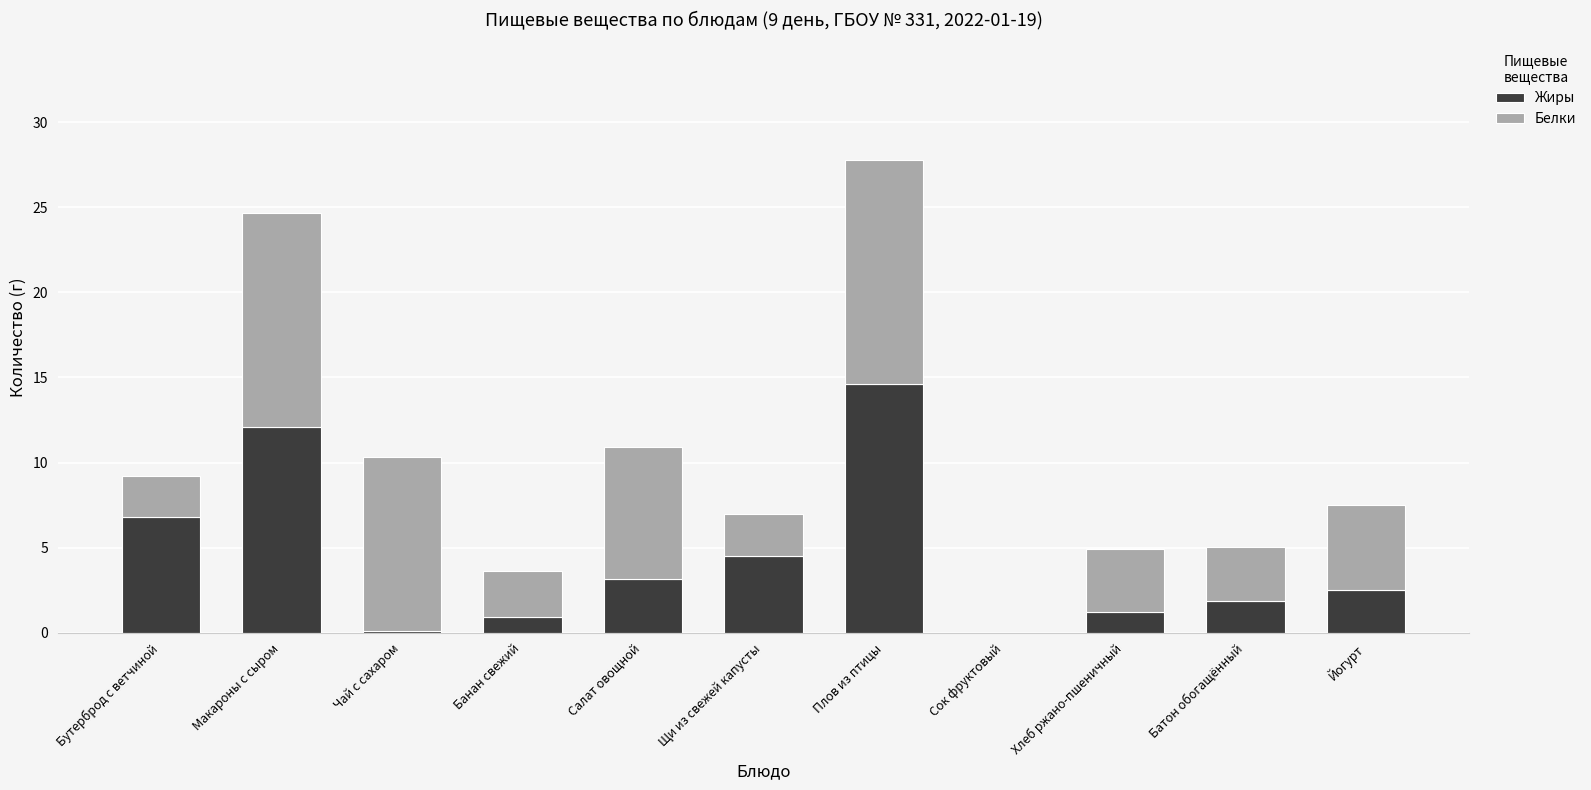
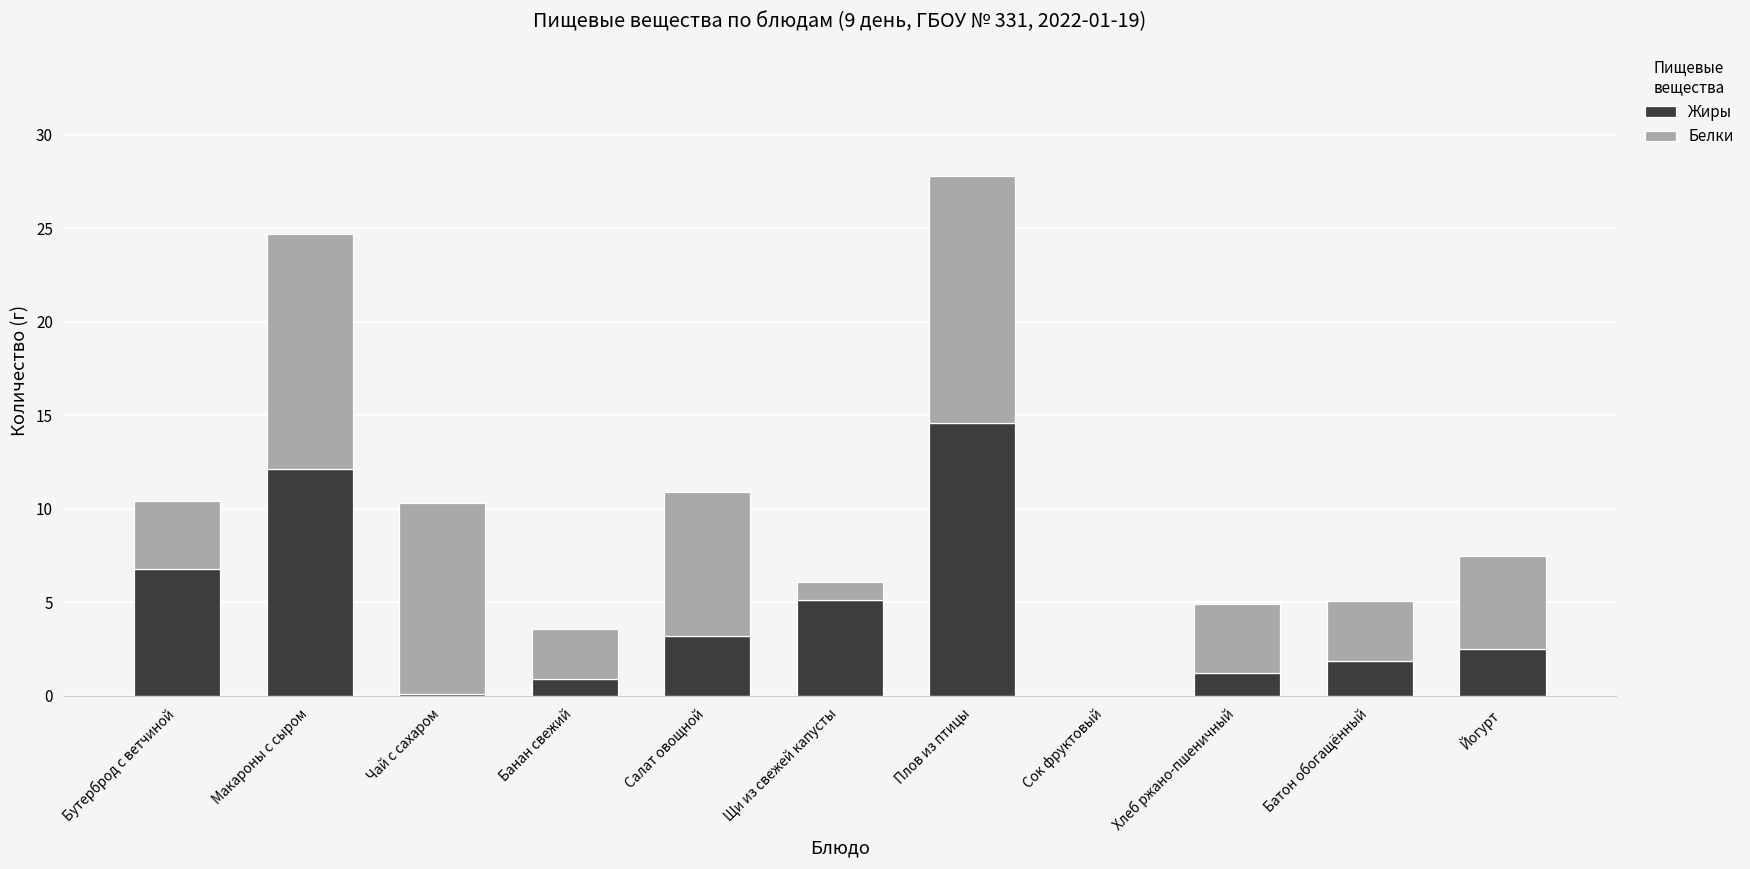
Белки, Бутерброд с ветчиной: 2.5 -> 3.6
Жиры, Щи из свежей капусты: 4.5 -> 5.1
Белки, Щи из свежей капусты: 2.5 -> 1.0
